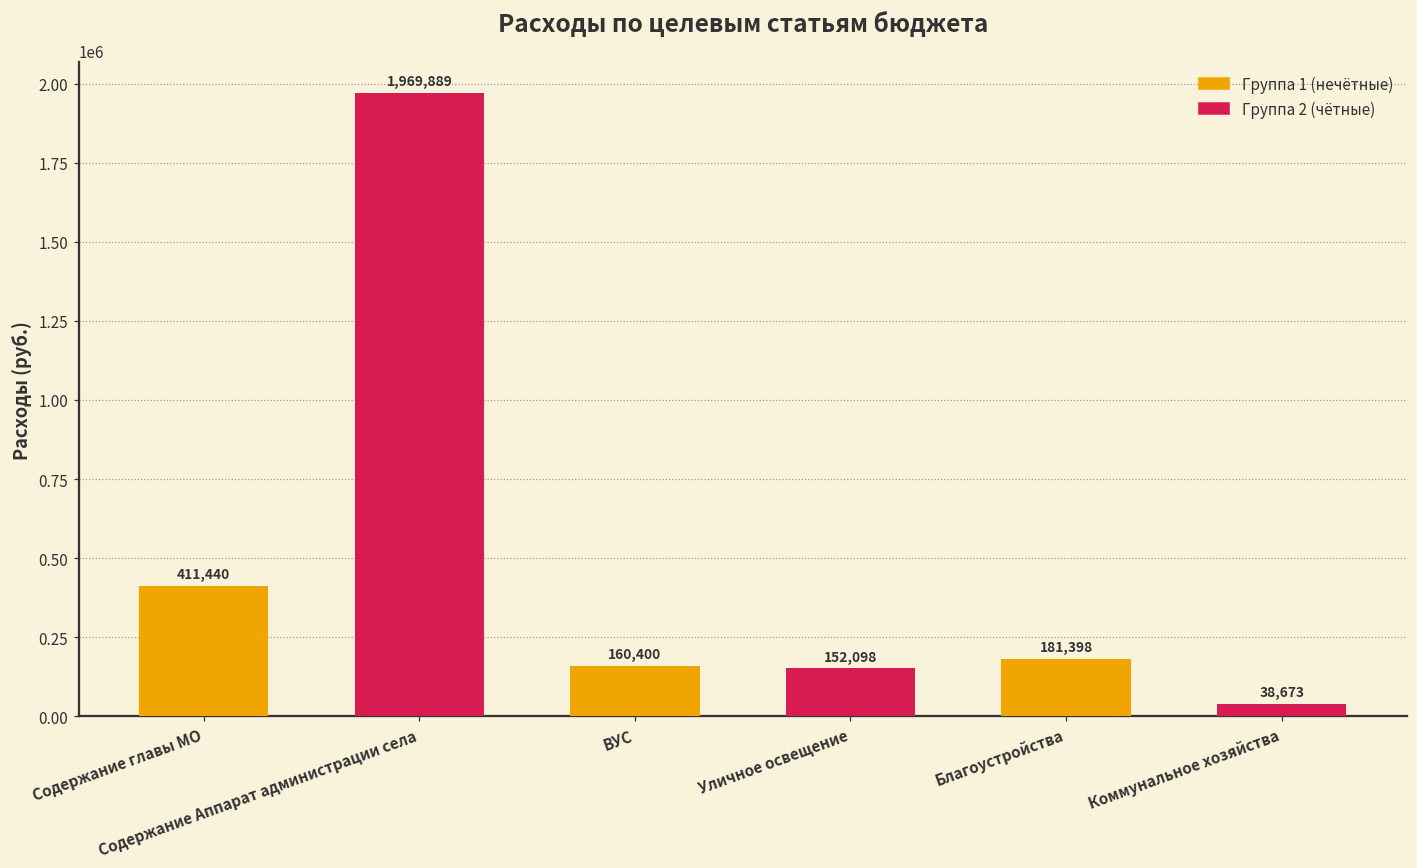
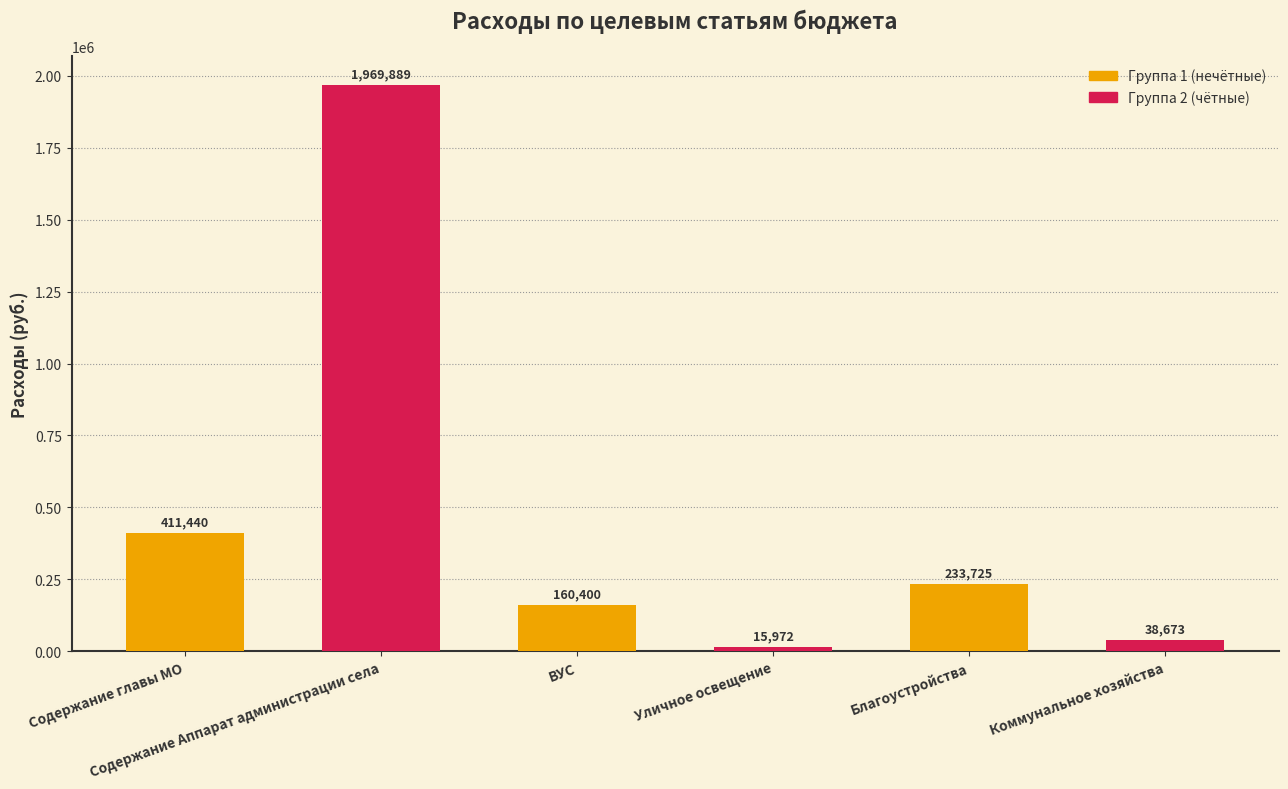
Уличное освещение: 152,098 -> 15,972
Благоустройства: 181,398 -> 233,725
